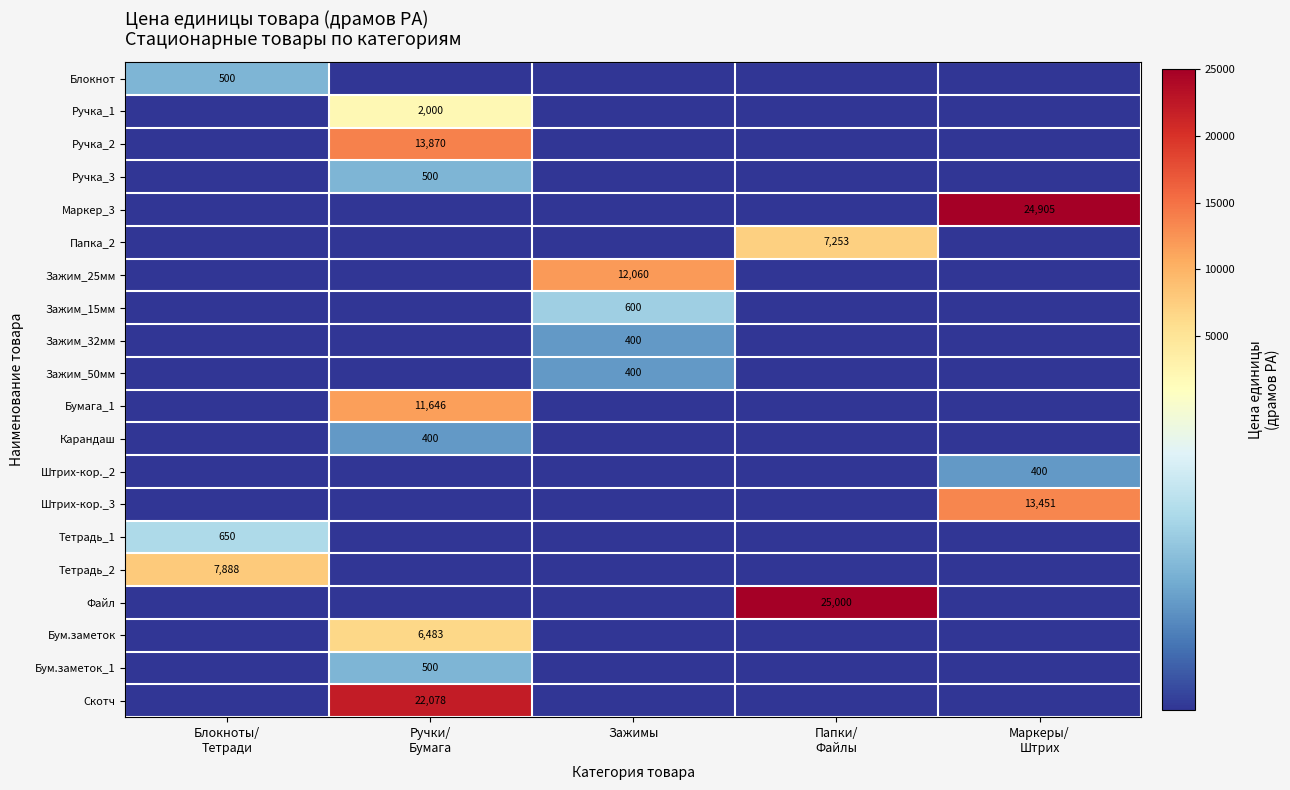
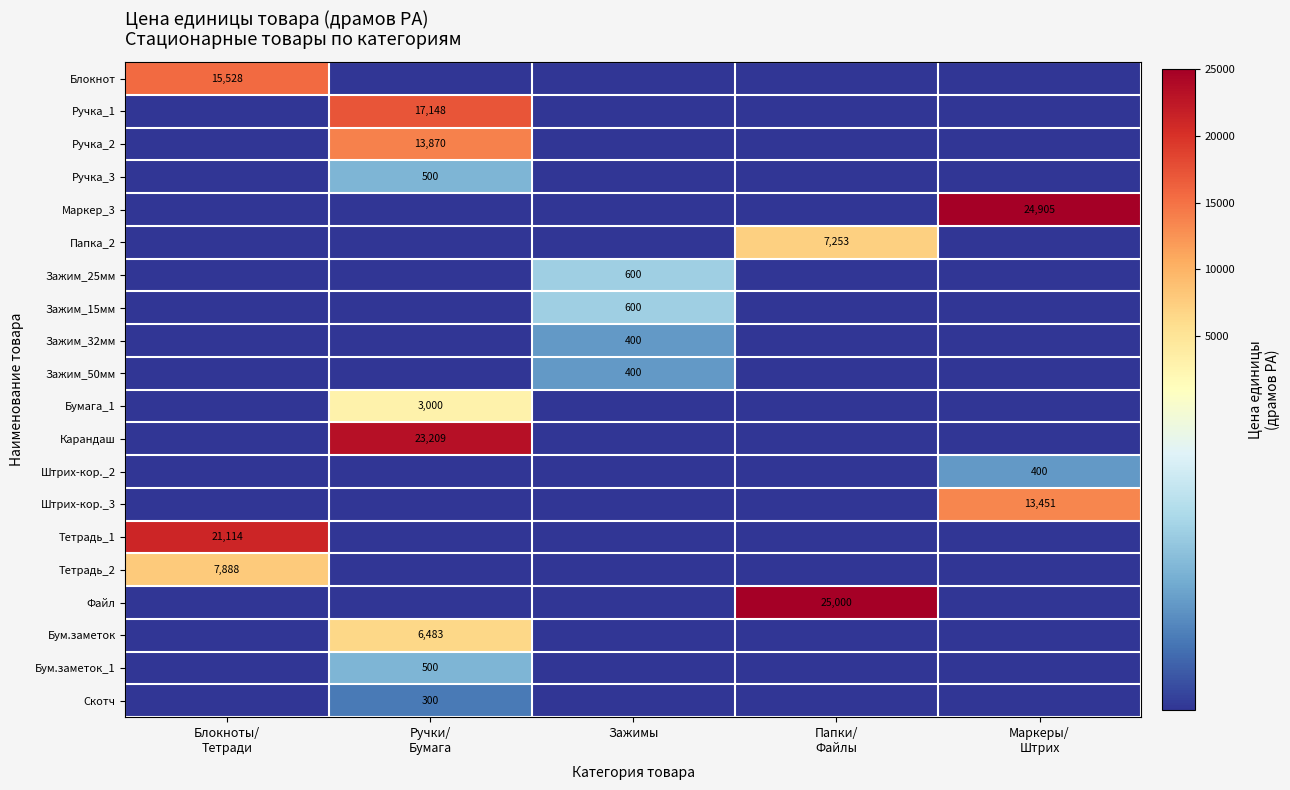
Блокнот, Блокноты/ Тетради: 500 -> 15,528
Ручка_1, Ручки/ Бумага: 2,000 -> 17,148
Зажим_25мм, Зажимы: 12,060 -> 600
Бумага_1, Ручки/ Бумага: 11,646 -> 3,000
Карандаш, Ручки/ Бумага: 400 -> 23,209
Тетрадь_1, Блокноты/ Тетради: 650 -> 21,114
Скотч, Ручки/ Бумага: 22,078 -> 300
